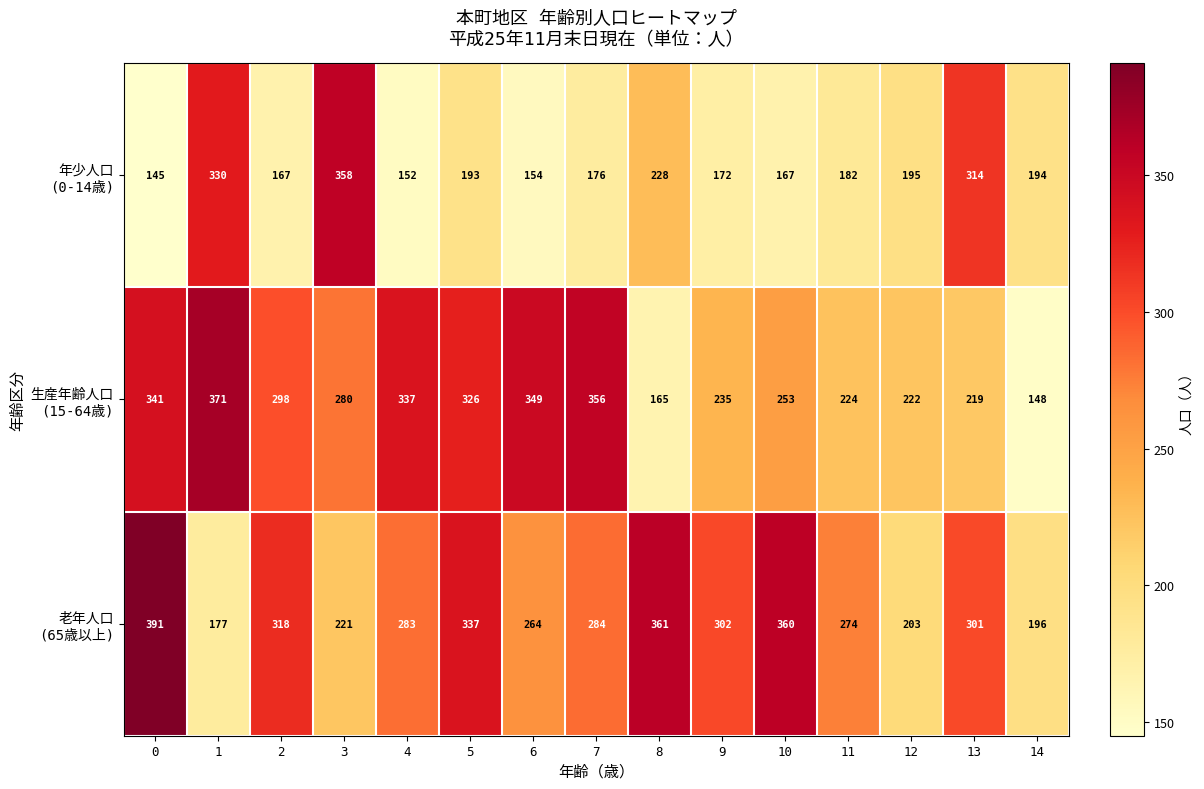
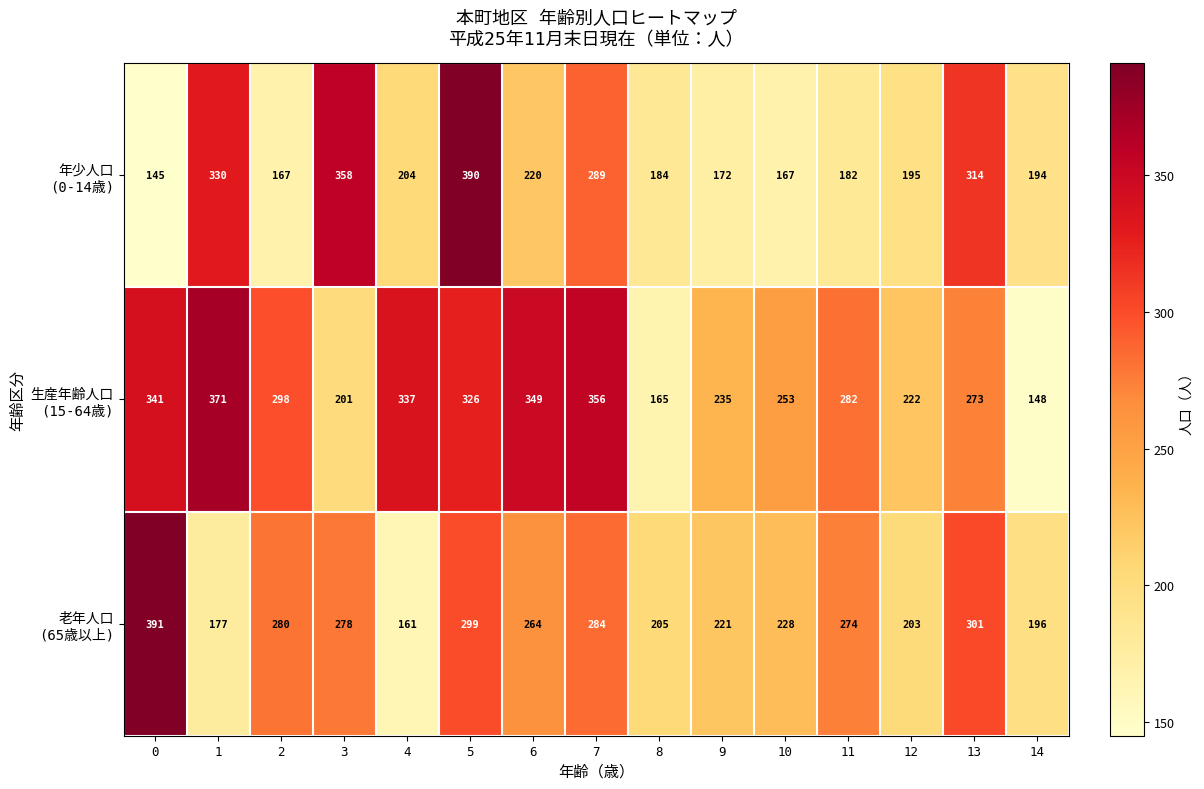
年少人口 (0-14歳), 4: 152 -> 204
年少人口 (0-14歳), 5: 193 -> 390
年少人口 (0-14歳), 6: 154 -> 220
年少人口 (0-14歳), 7: 176 -> 289
年少人口 (0-14歳), 8: 228 -> 184
生産年齢人口 (15-64歳), 3: 280 -> 201
生産年齢人口 (15-64歳), 11: 224 -> 282
生産年齢人口 (15-64歳), 13: 219 -> 273
老年人口 (65歳以上), 2: 318 -> 280
老年人口 (65歳以上), 3: 221 -> 278
老年人口 (65歳以上), 4: 283 -> 161
老年人口 (65歳以上), 5: 337 -> 299
老年人口 (65歳以上), 8: 361 -> 205
老年人口 (65歳以上), 9: 302 -> 221
老年人口 (65歳以上), 10: 360 -> 228
